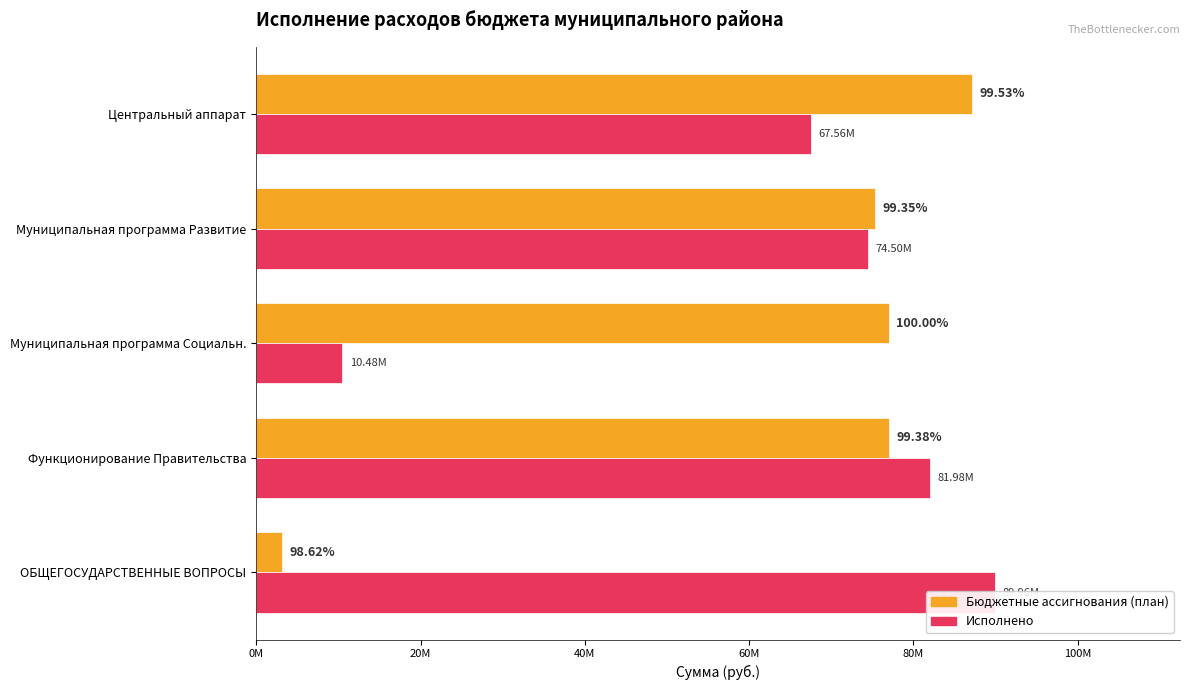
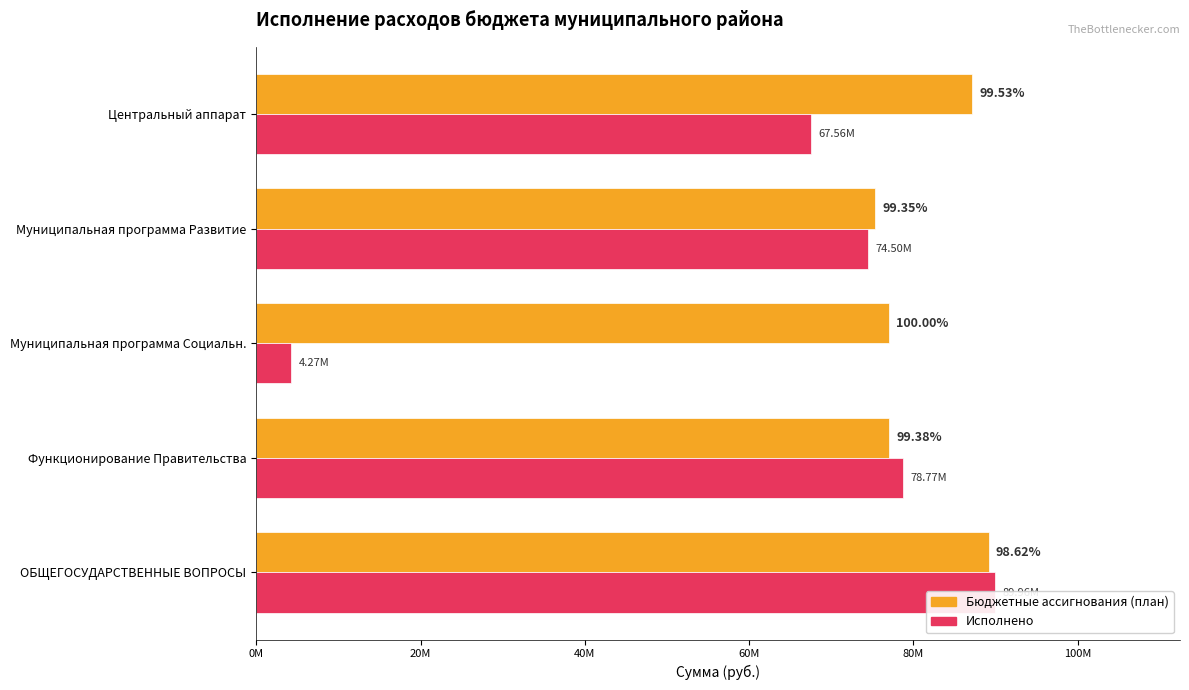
Исполнено, Муниципальная программа Социальн.: 10.48M -> 4.27M
Исполнено, Функционирование Правительства: 81.98M -> 78.77M
Бюджетные ассигнования (план), ОБЩЕГОСУДАРСТВЕННЫЕ ВОПРОСЫ: 3000000 -> 89000000
